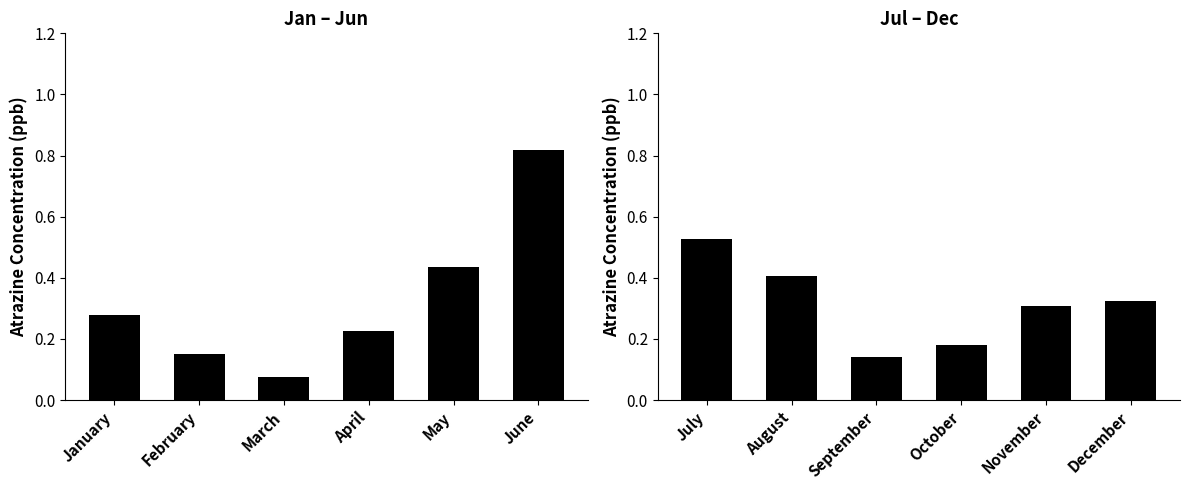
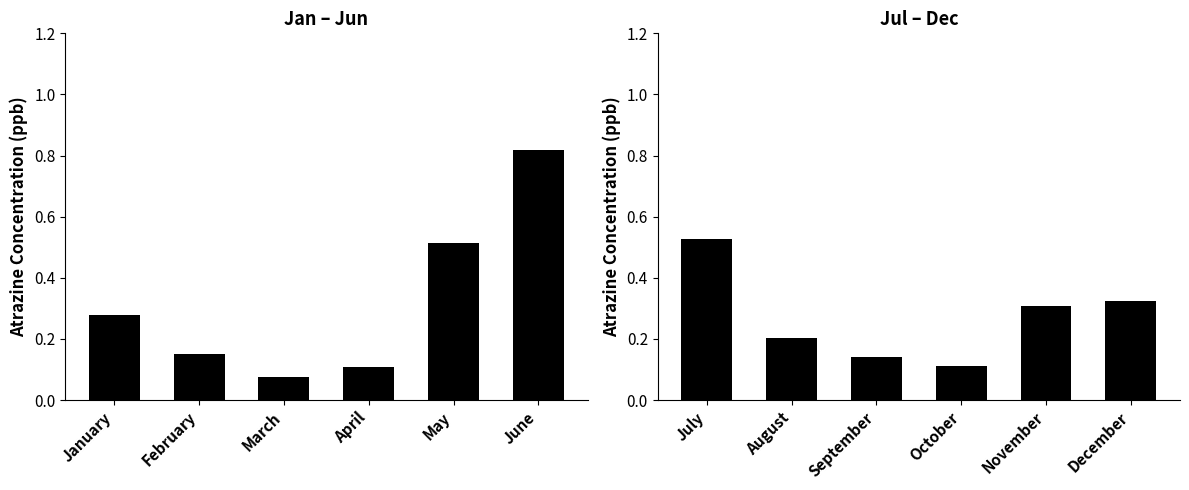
Jan – Jun, April: 0.23 -> 0.11
Jan – Jun, May: 0.44 -> 0.51
Jul – Dec, August: 0.41 -> 0.20
Jul – Dec, October: 0.18 -> 0.11
